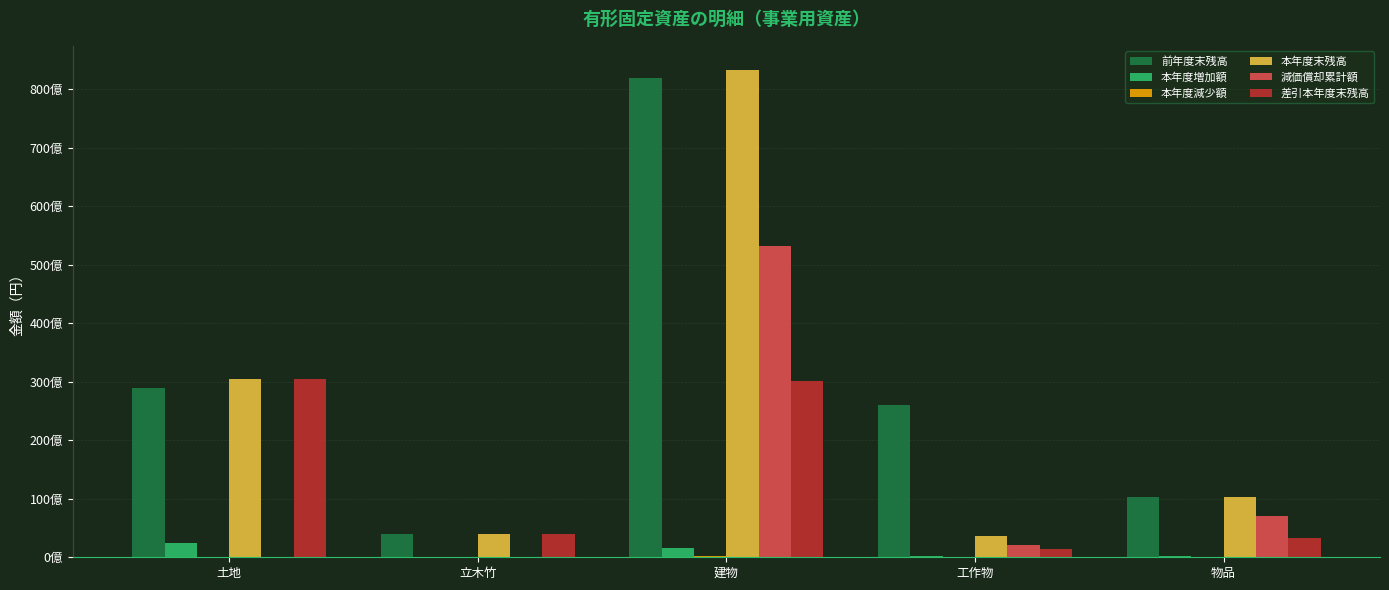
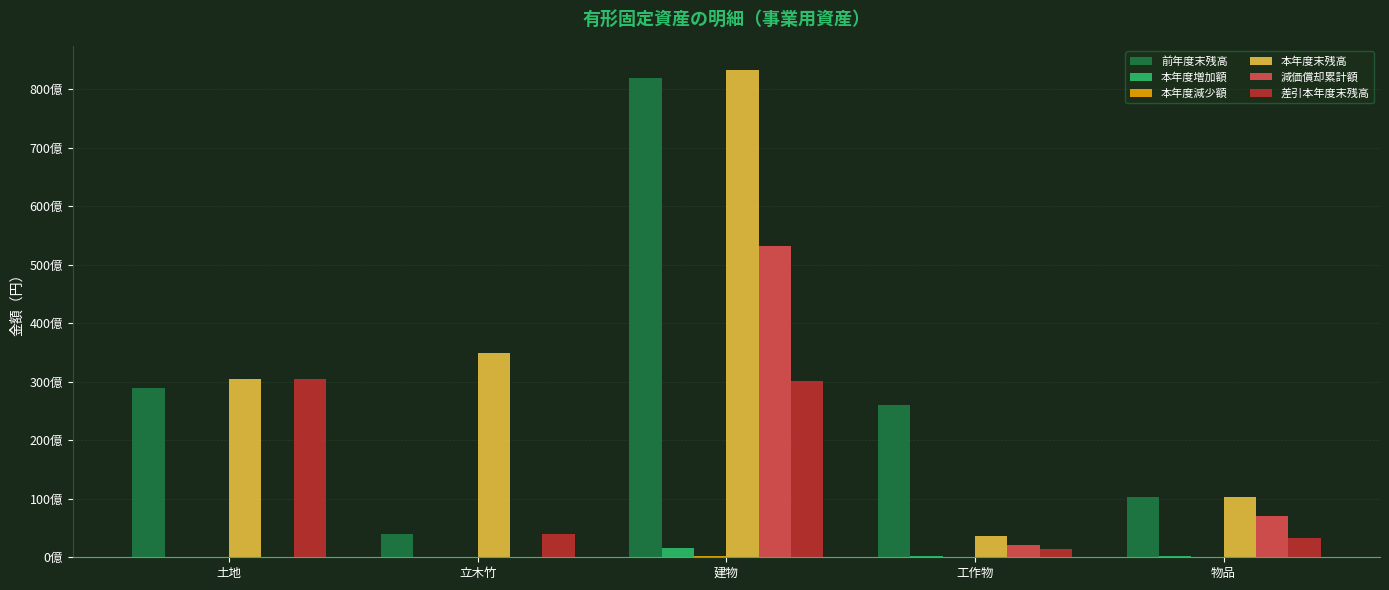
本年度増加額, 土地: 30億 -> 0億
本年度末残高, 立木竹: 40億 -> 350億
